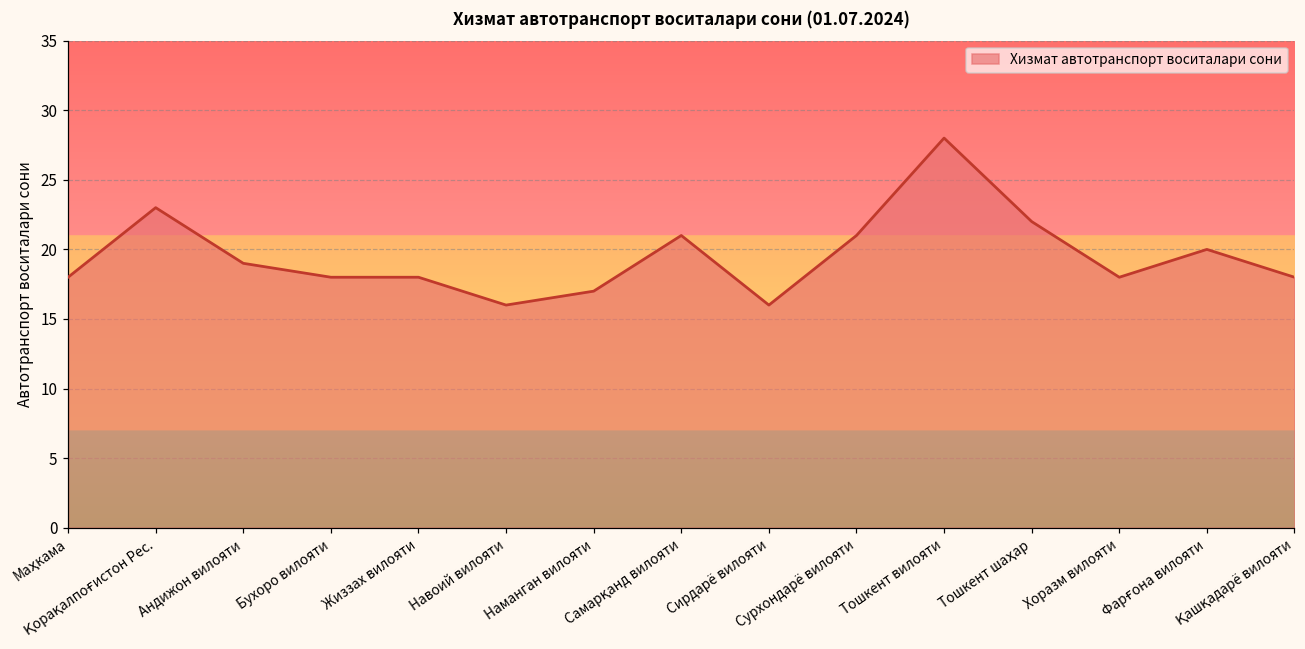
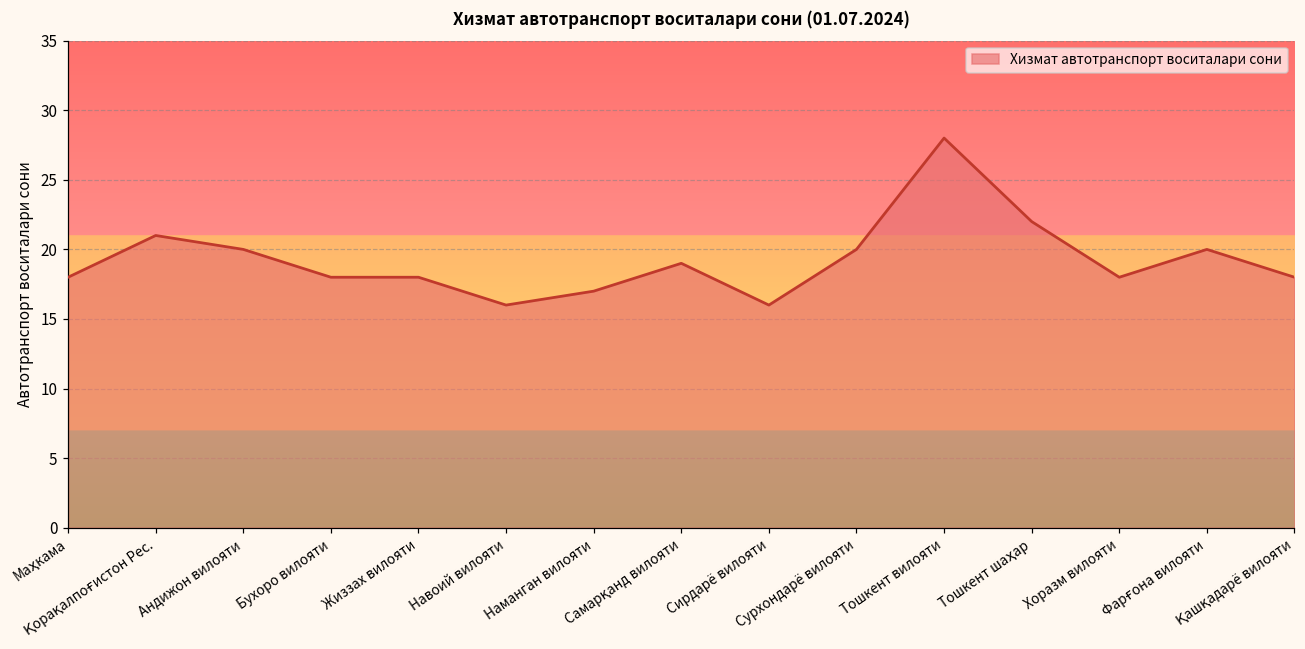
Қорақалпоғистон Рес.: 23 -> 21
Андижон вилояти: 19 -> 20
Самарқанд вилояти: 21 -> 19
Сурхондарё вилояти: 21 -> 20
